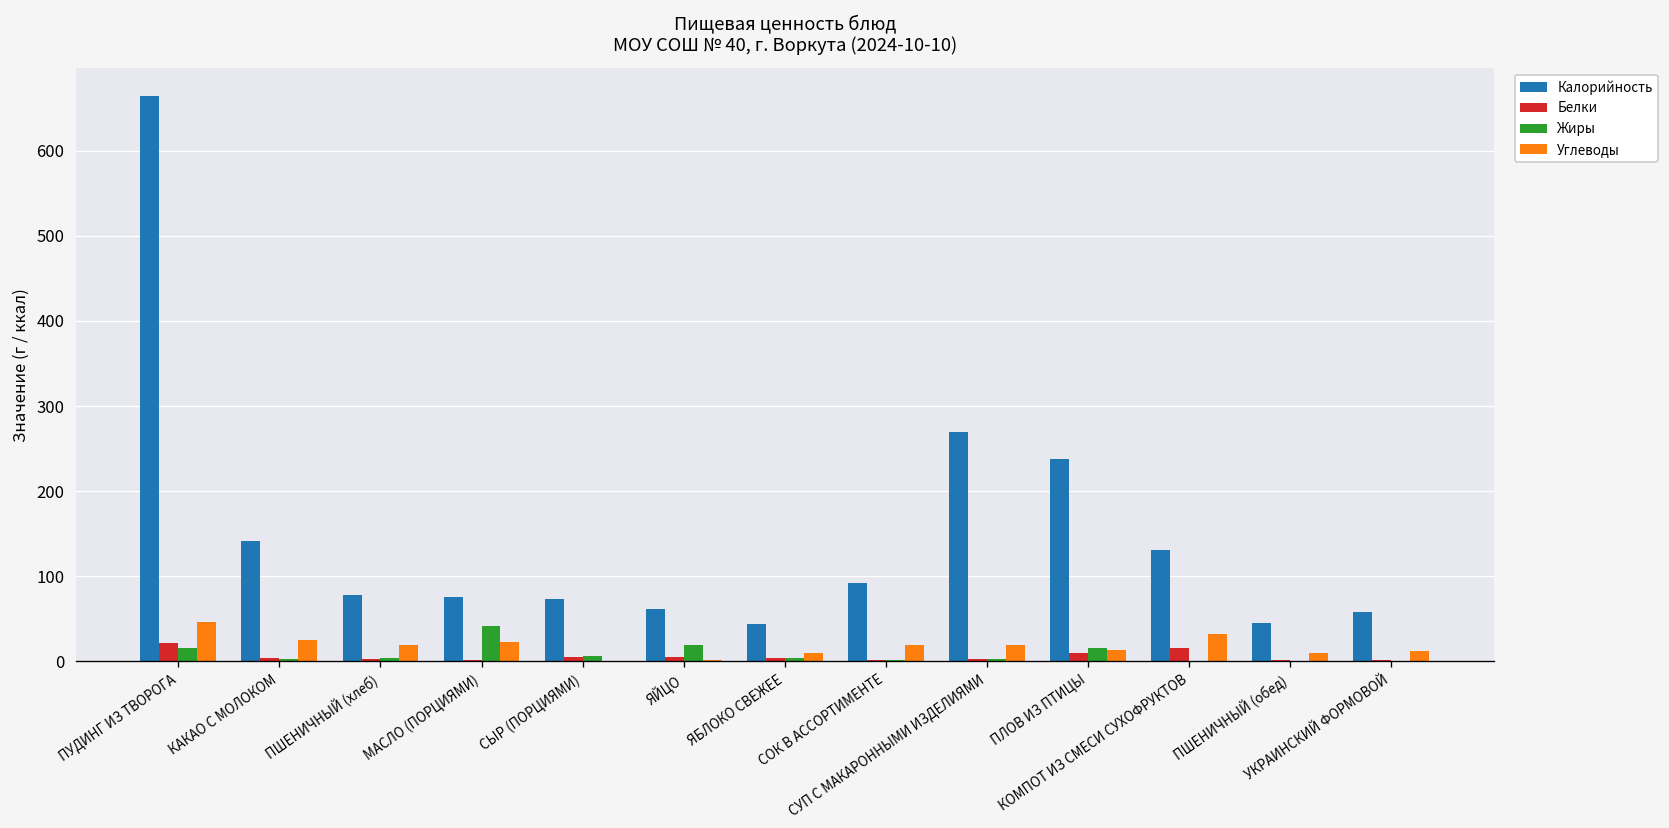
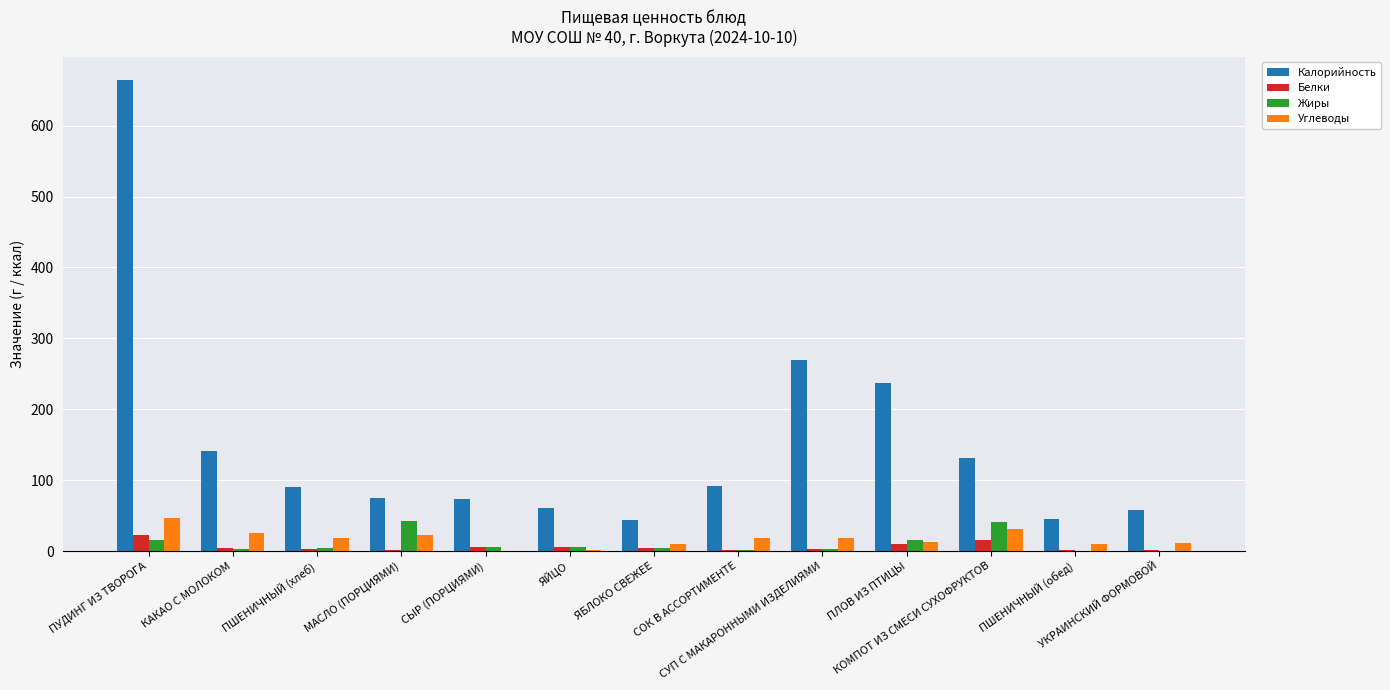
Калорийность, ПШЕНИЧНЫЙ (хлеб): 80 -> 90
Жиры, ЯЙЦО: 20 -> 10
Жиры, КОМПОТ ИЗ СМЕСИ СУХОФРУКТОВ: 0 -> 40
